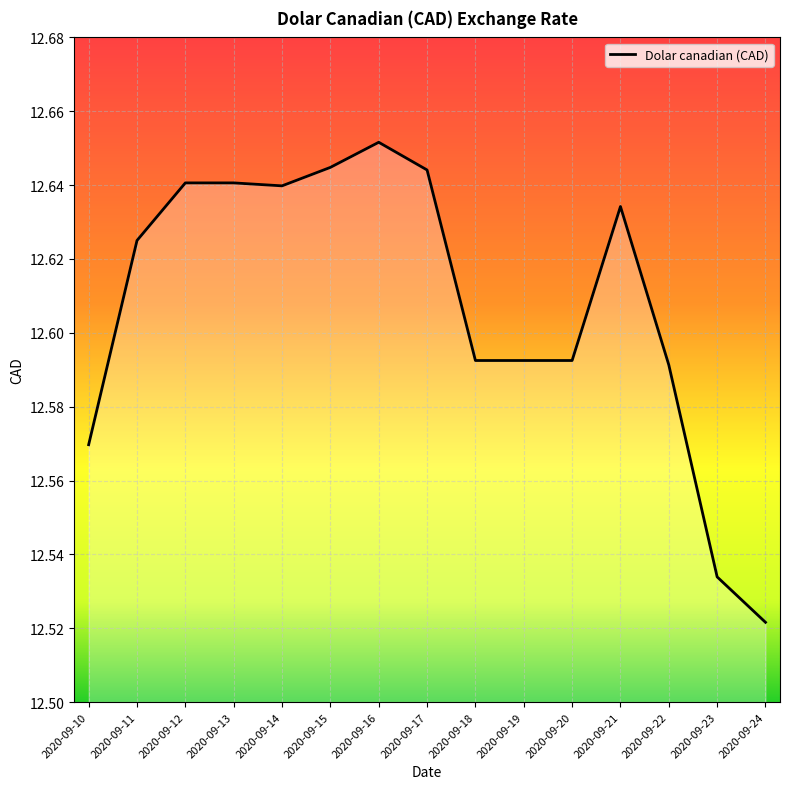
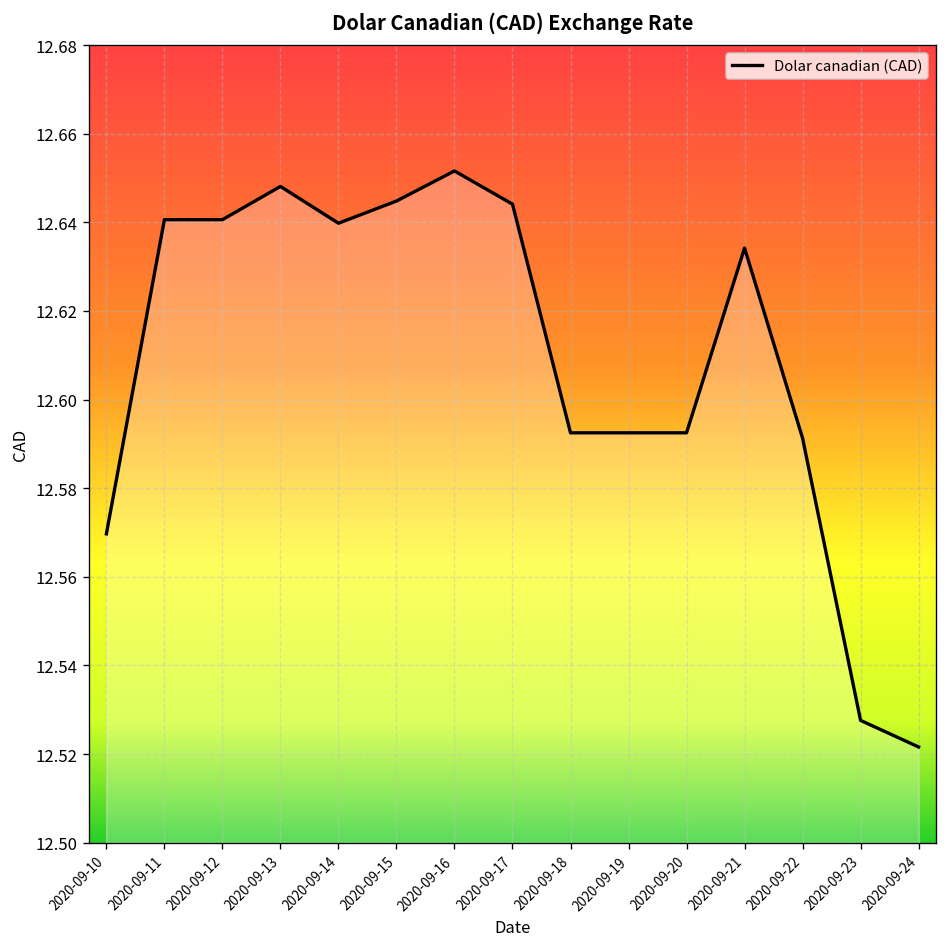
2020-09-11: 12.625 -> 12.641
2020-09-13: 12.641 -> 12.648
2020-09-23: 12.534 -> 12.528
